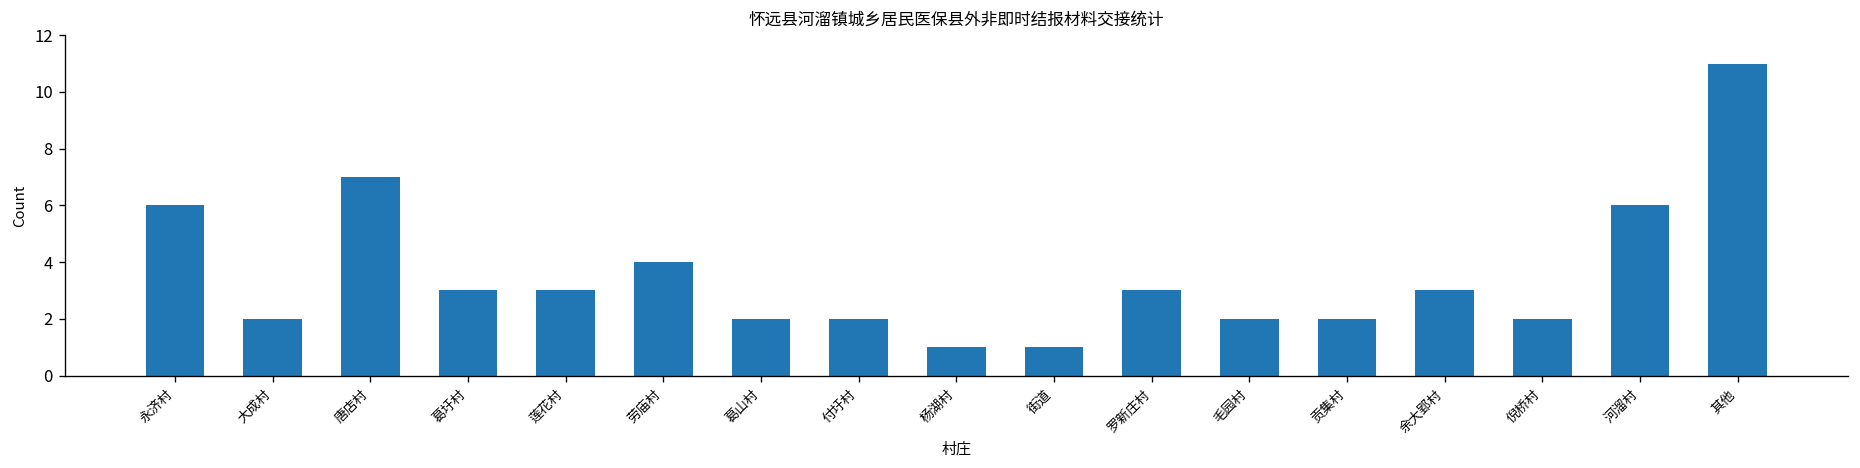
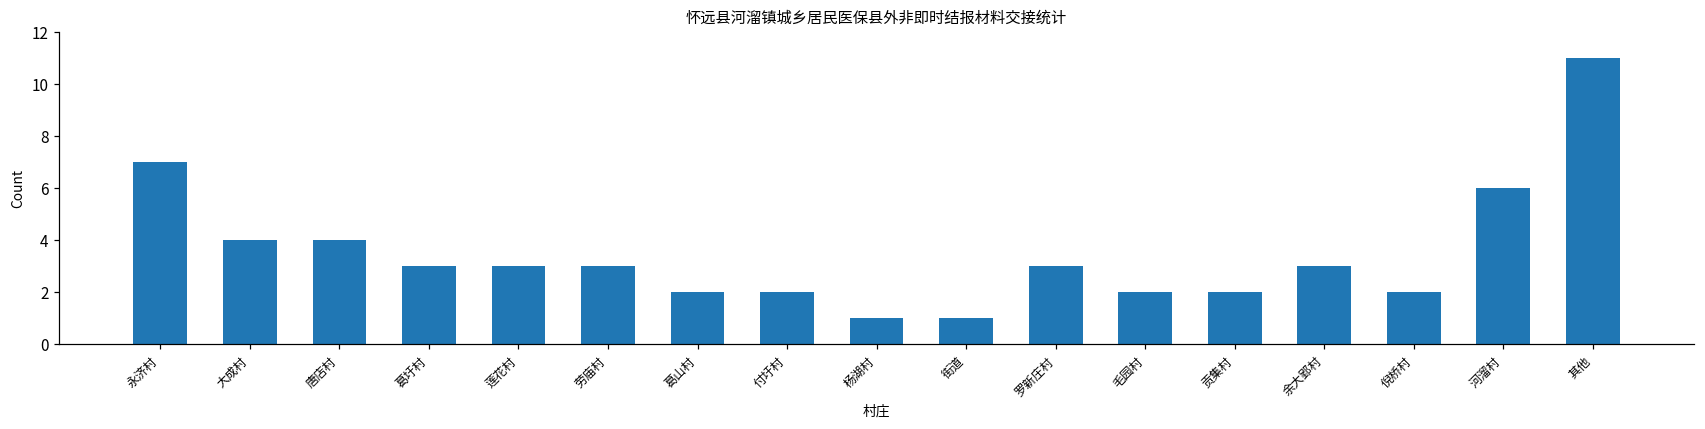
永济村: 6 -> 7
大成村: 2 -> 4
唐店村: 7 -> 4
劳庙村: 4 -> 3
